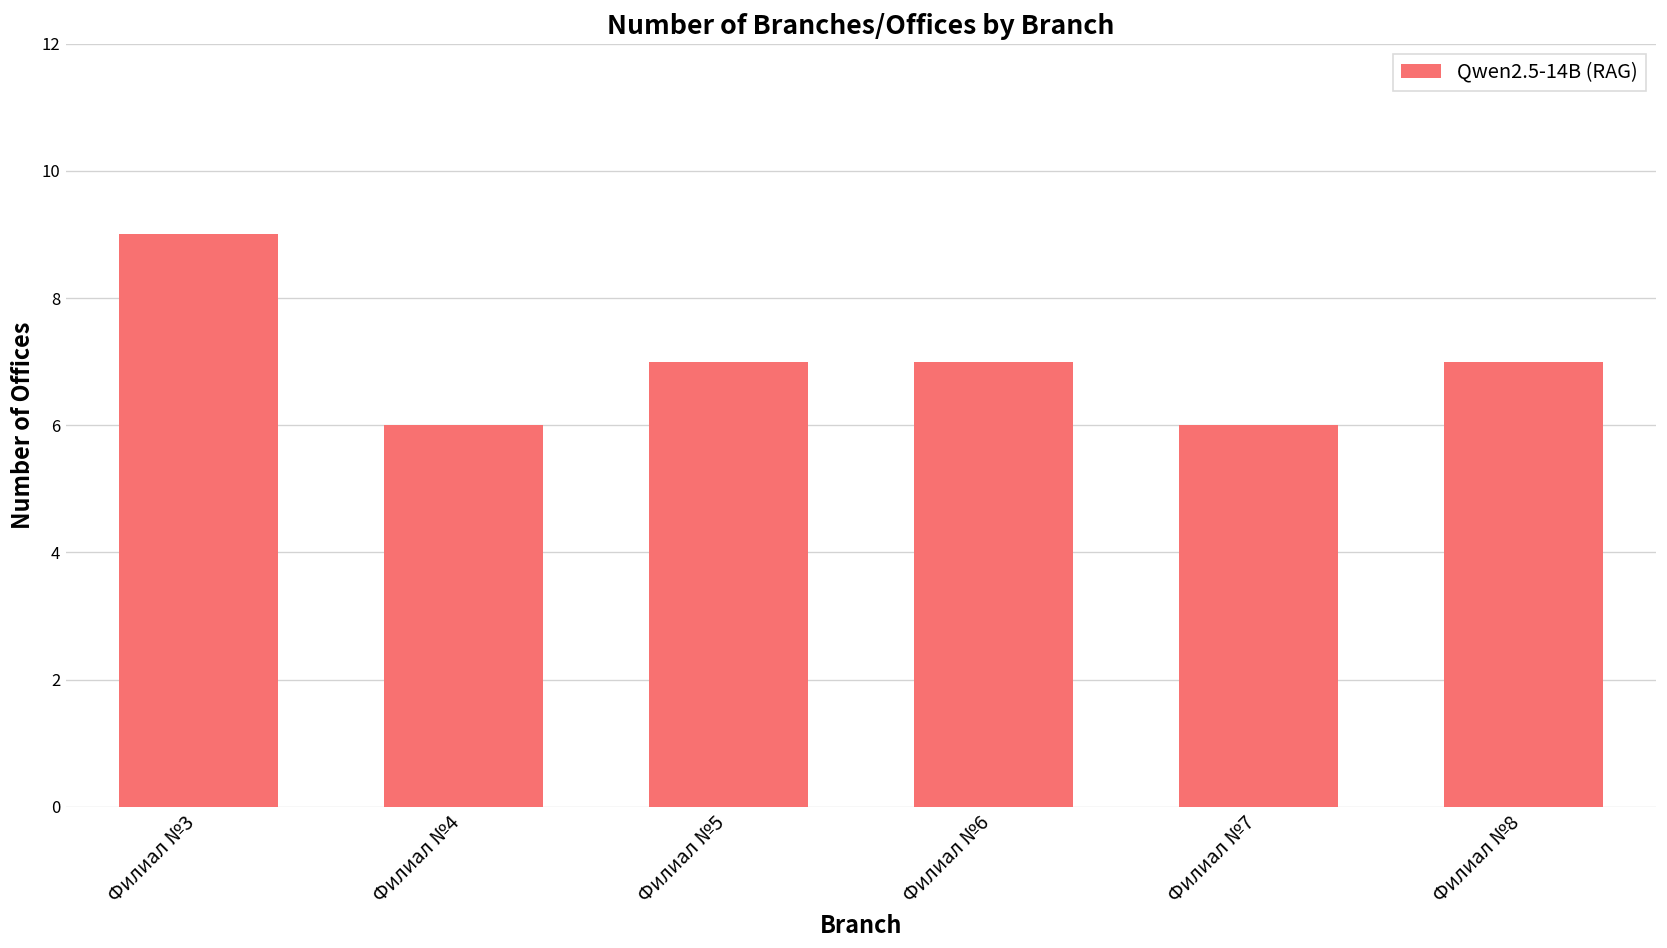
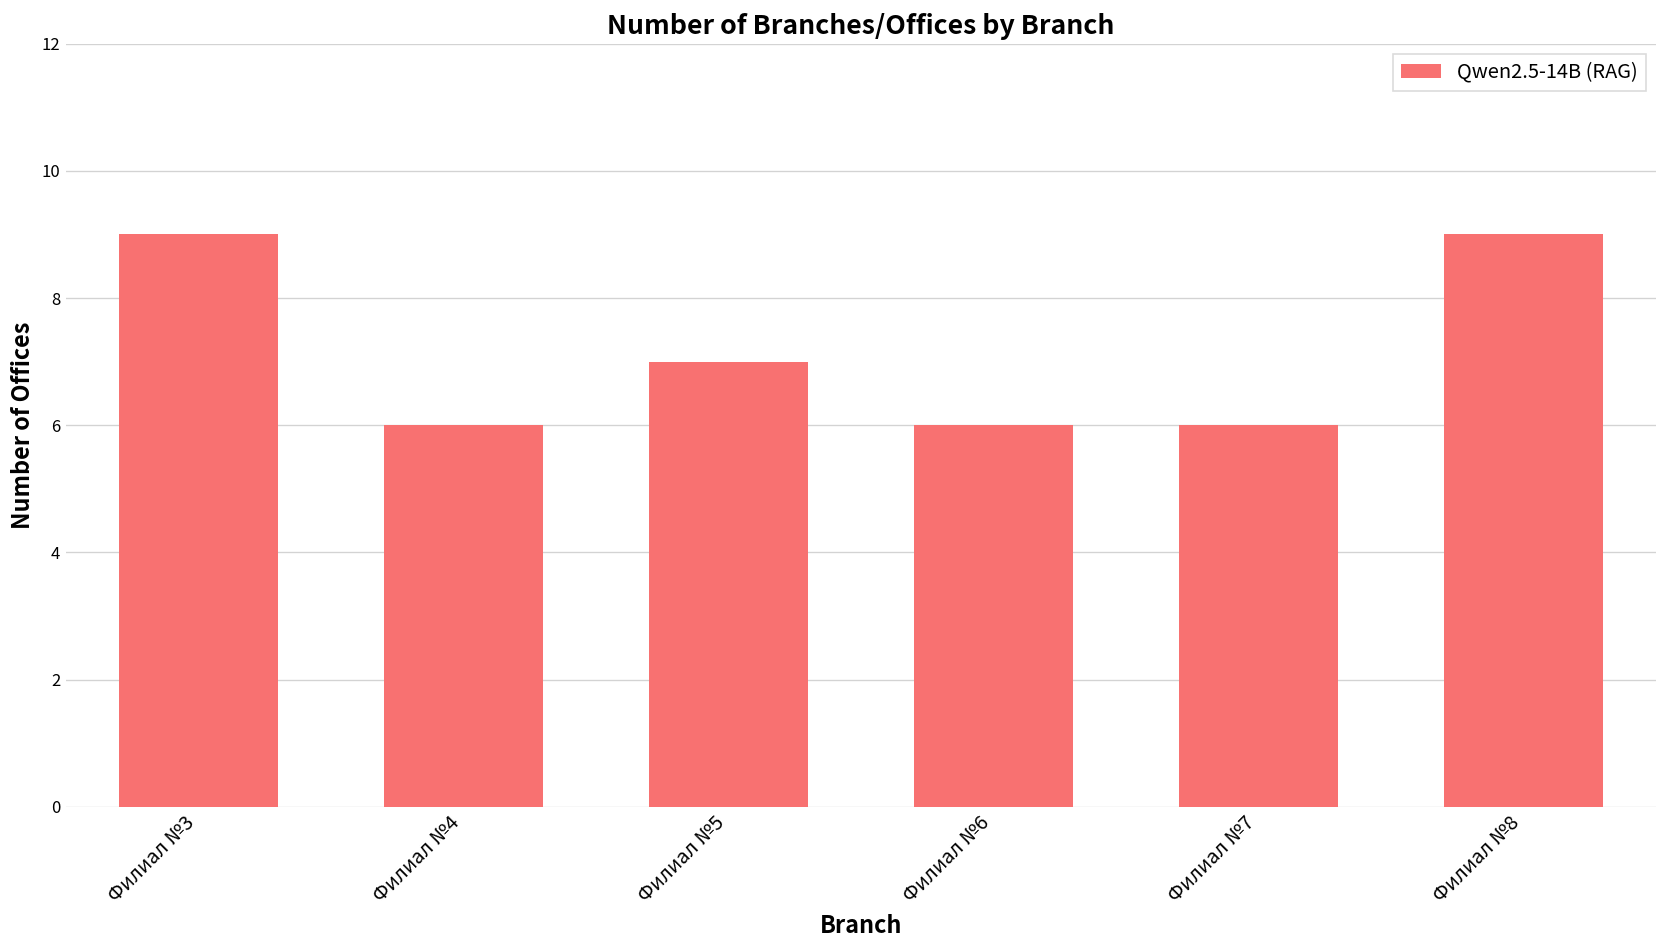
Филиал №6: 7 -> 6
Филиал №8: 7 -> 9
